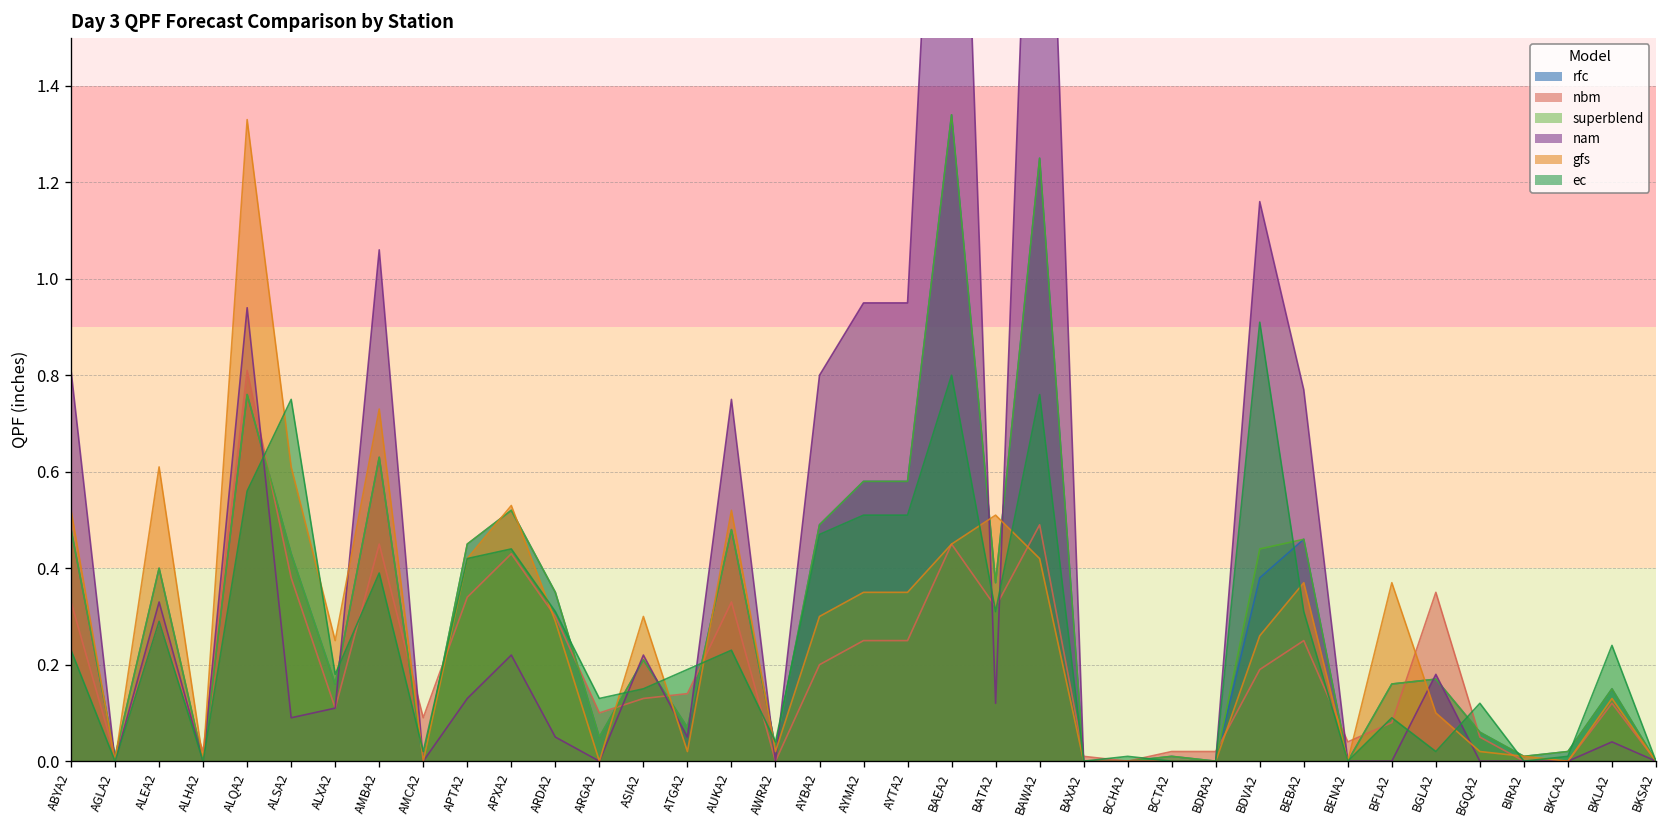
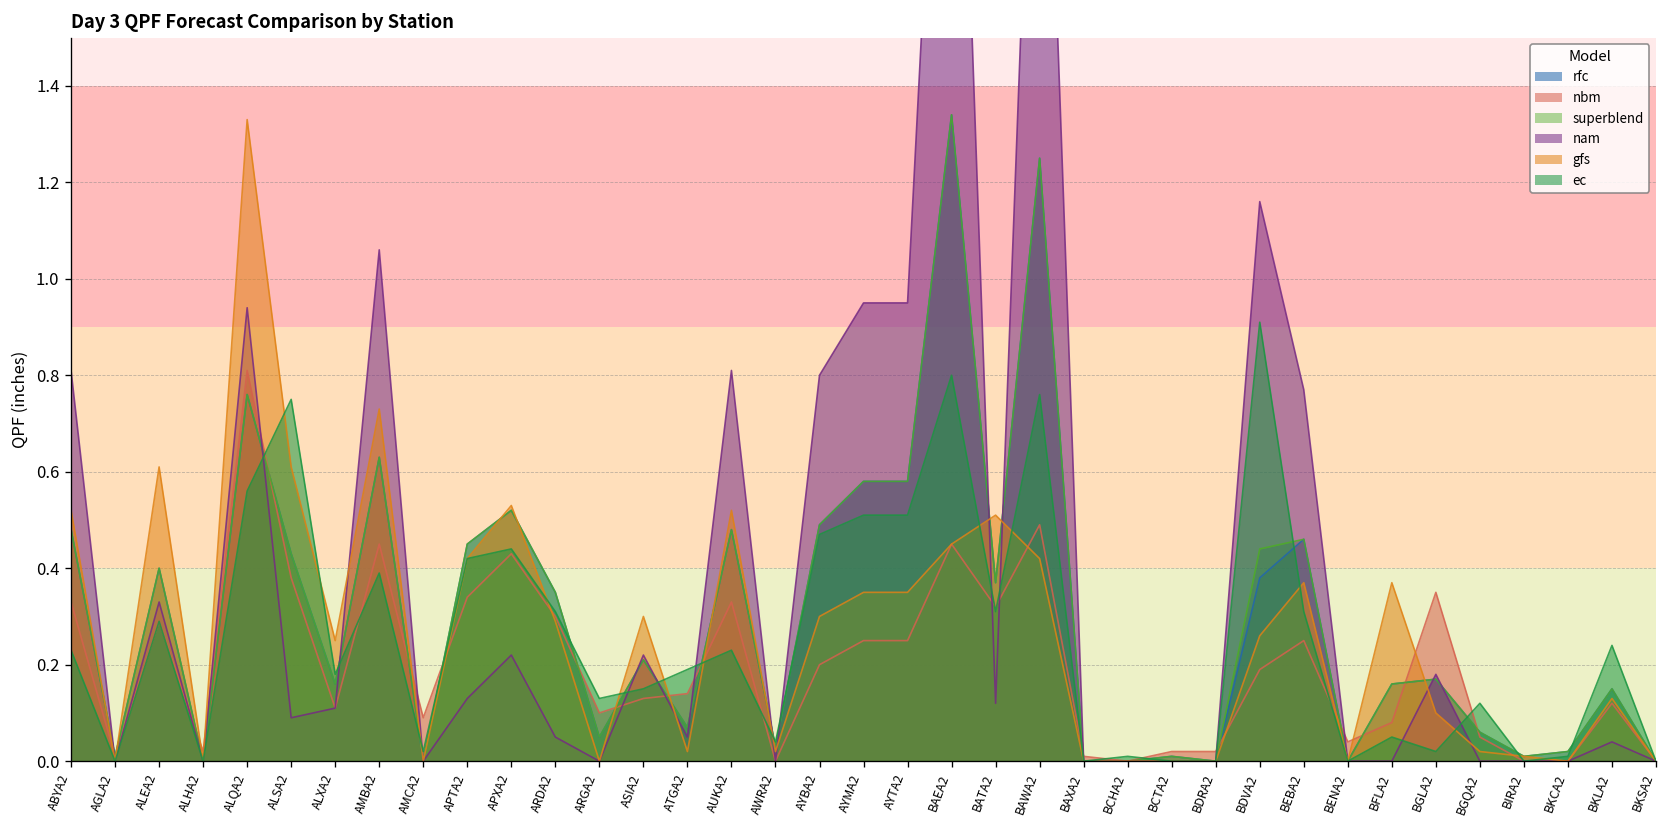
nam, AUKA2: 0.75 -> 0.81
ec, BFLA2: 0.09 -> 0.05
